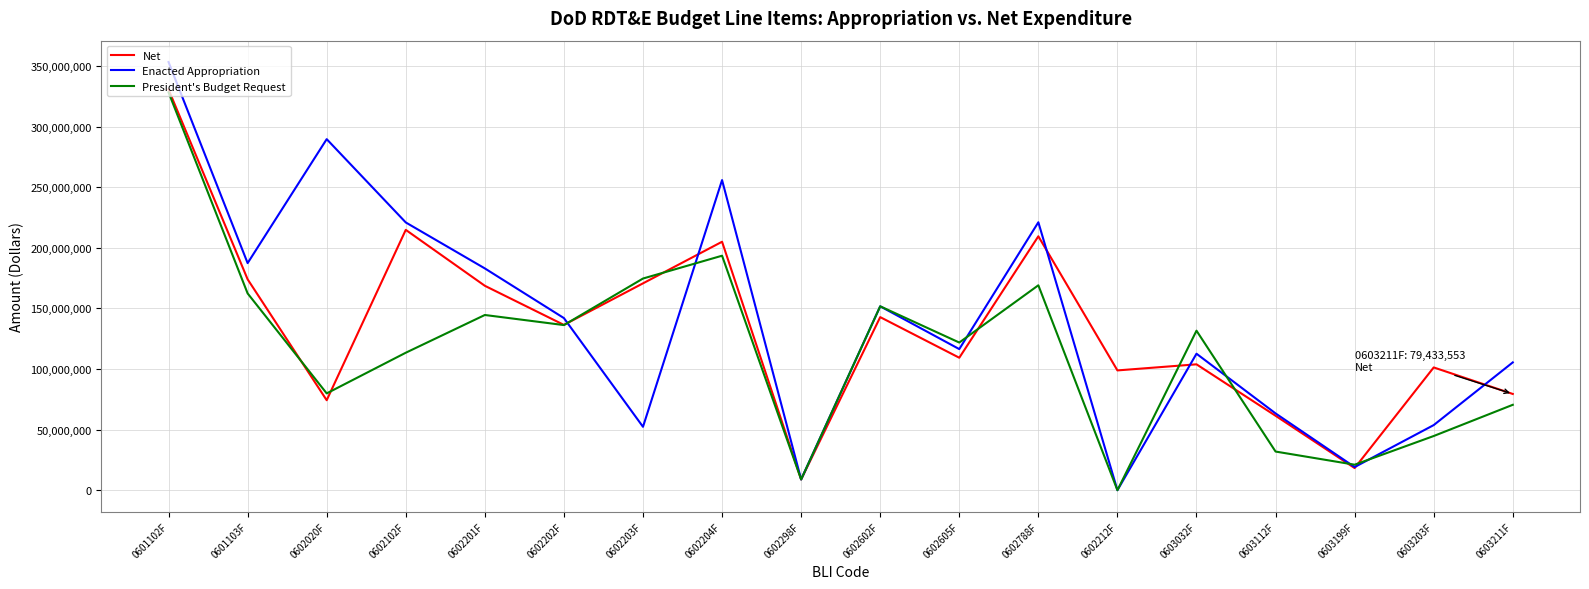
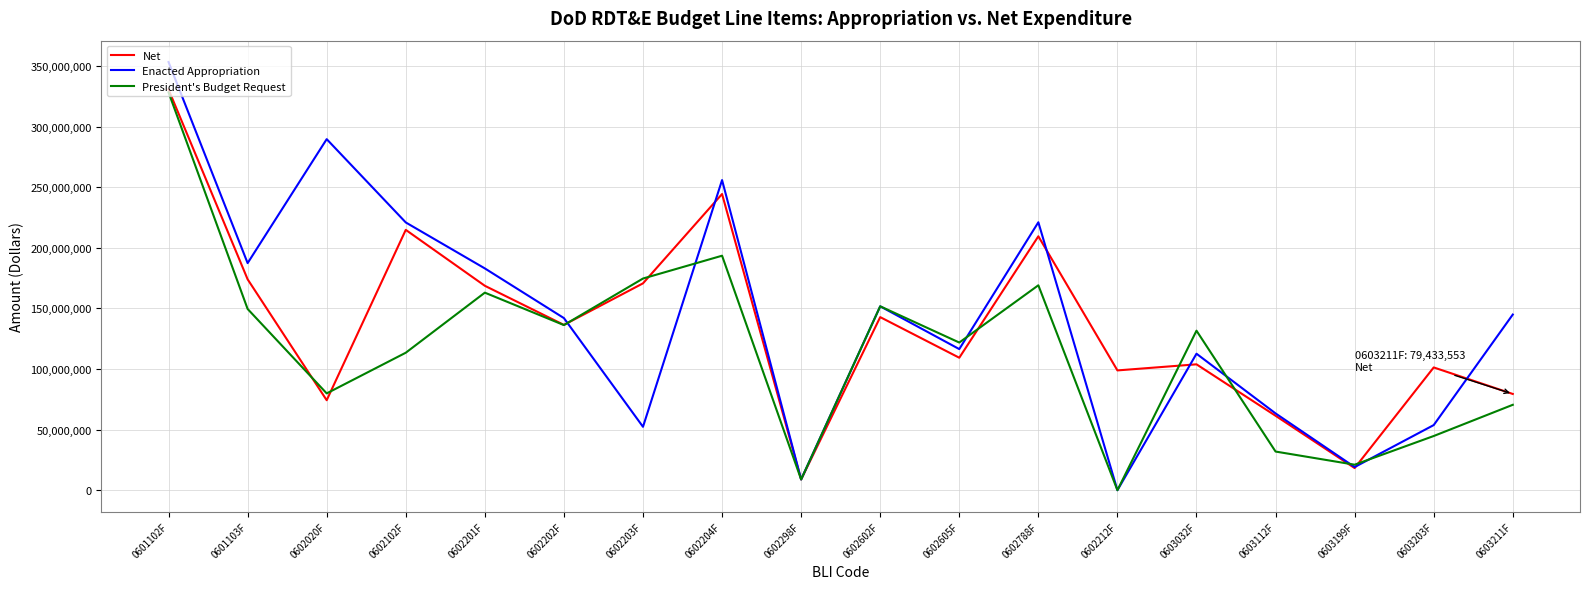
President's Budget Request, 0601103F: 162,000,000 -> 150,000,000
President's Budget Request, 0602201F: 145,000,000 -> 163,000,000
Net, 0602204F: 205,000,000 -> 244,000,000
Enacted Appropriation, 0603211F: 105,000,000 -> 145,000,000
